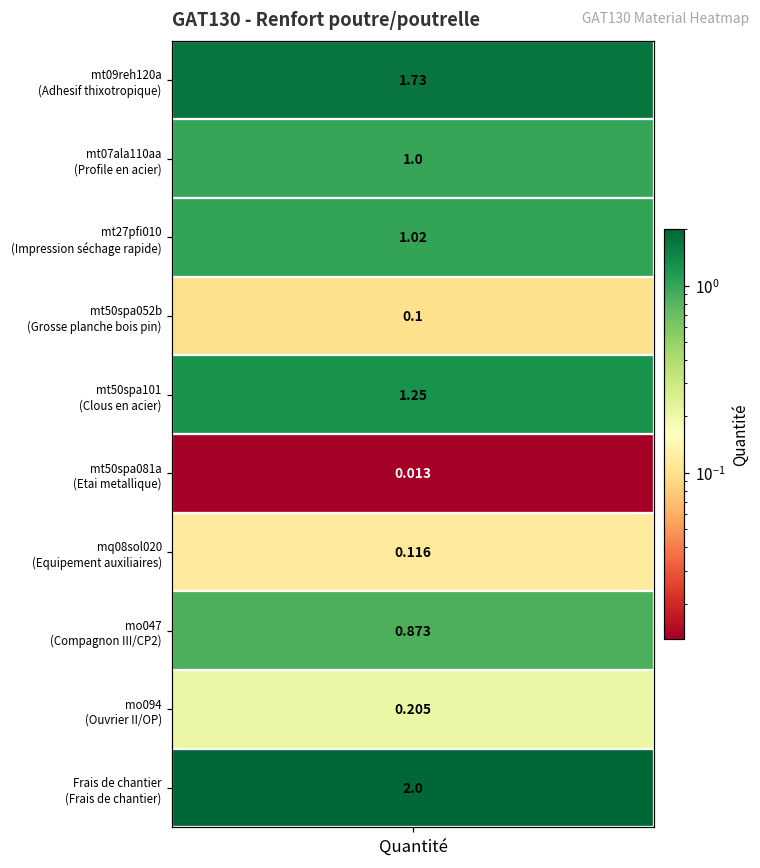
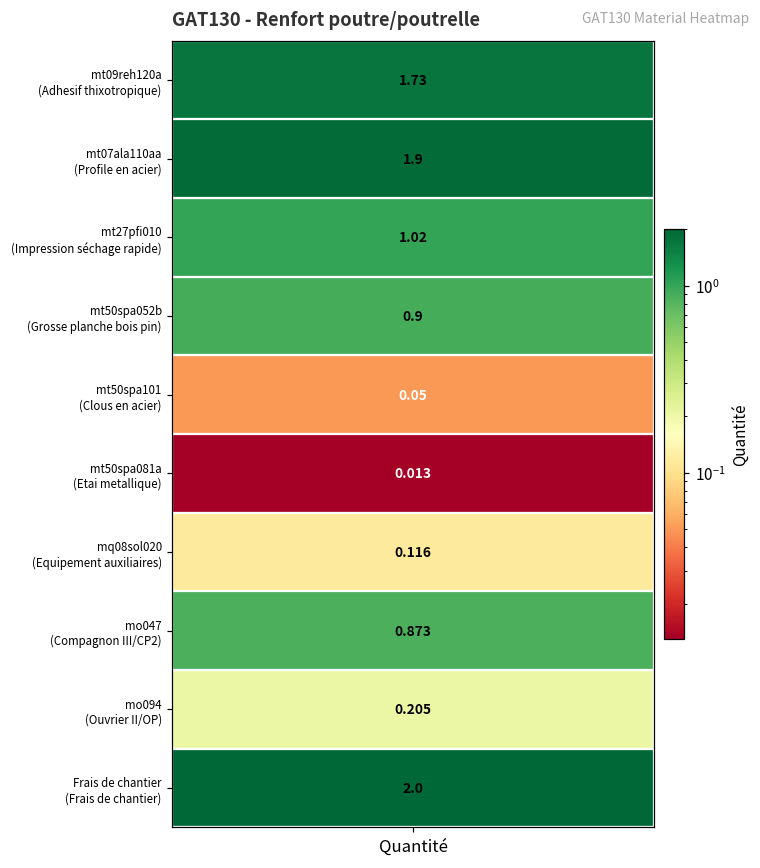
mt07ala110aa (Profile en acier), Quantité: 1.0 -> 1.9
mt50spa052b (Grosse planche bois pin), Quantité: 0.1 -> 0.9
mt50spa101 (Clous en acier), Quantité: 1.25 -> 0.05
